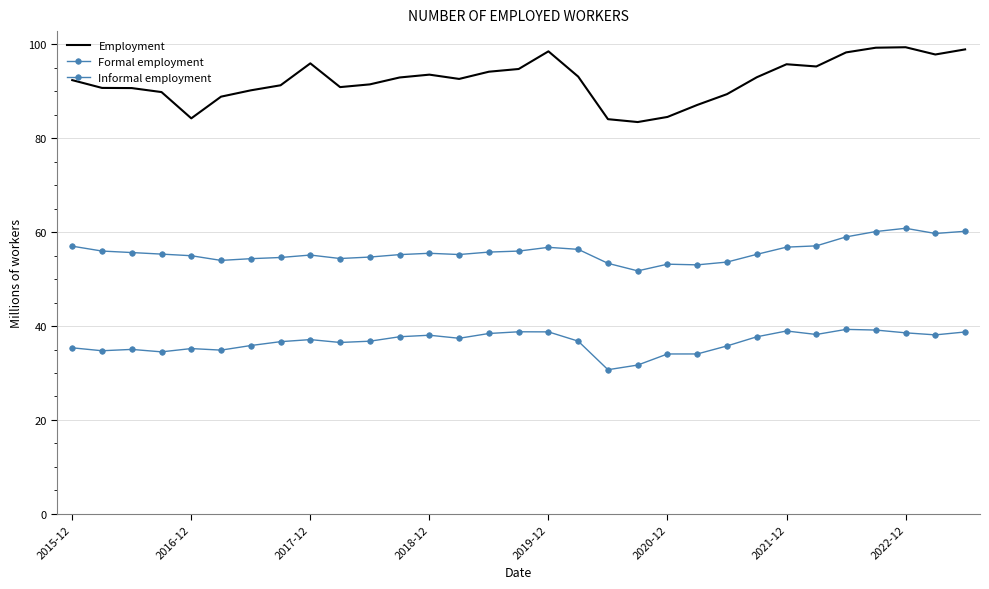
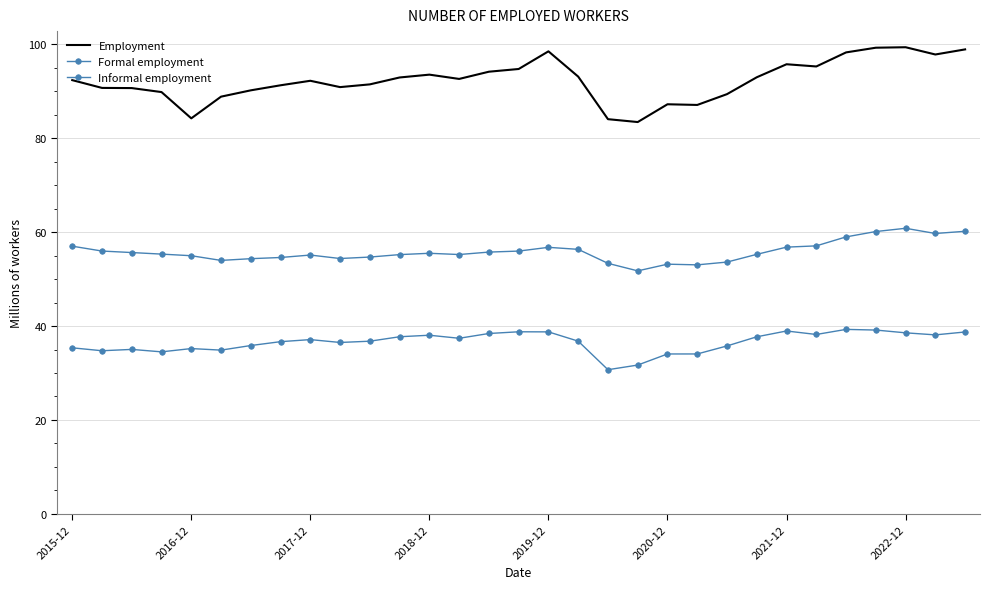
Employment, 2017-12: 96 -> 92
Employment, 2020-12: 85 -> 87
